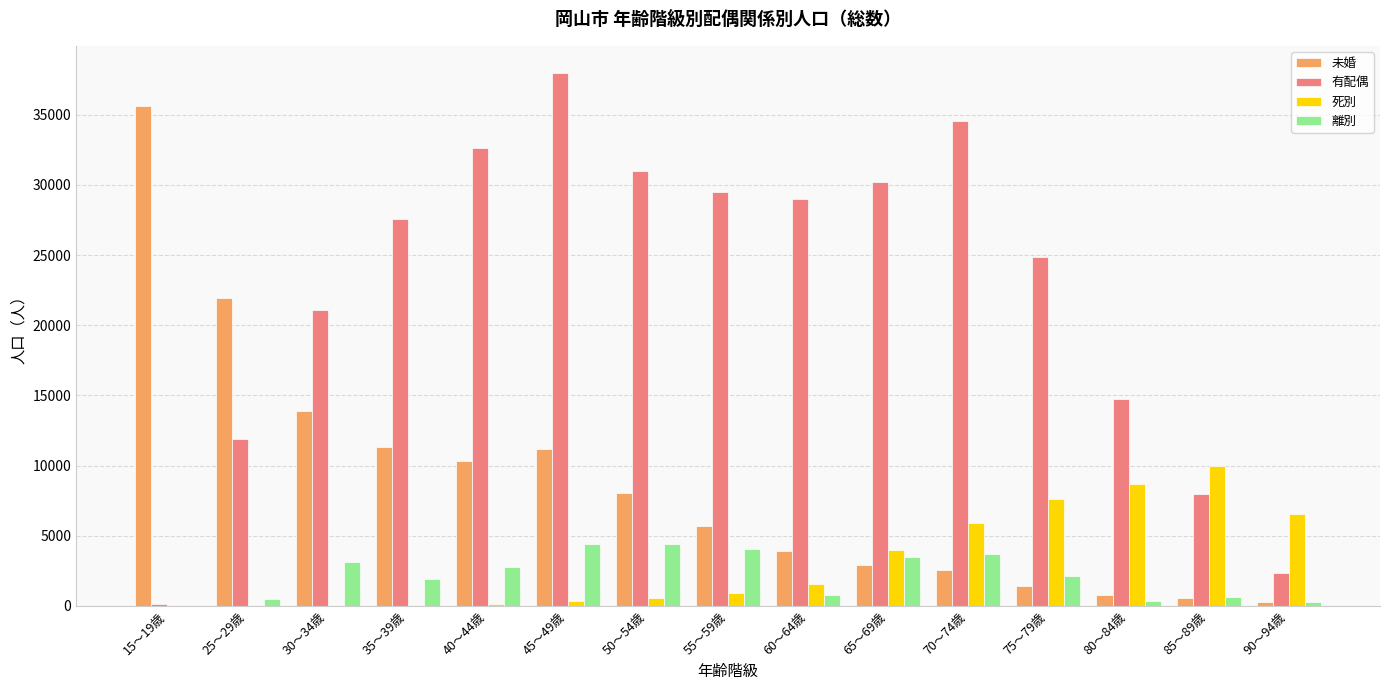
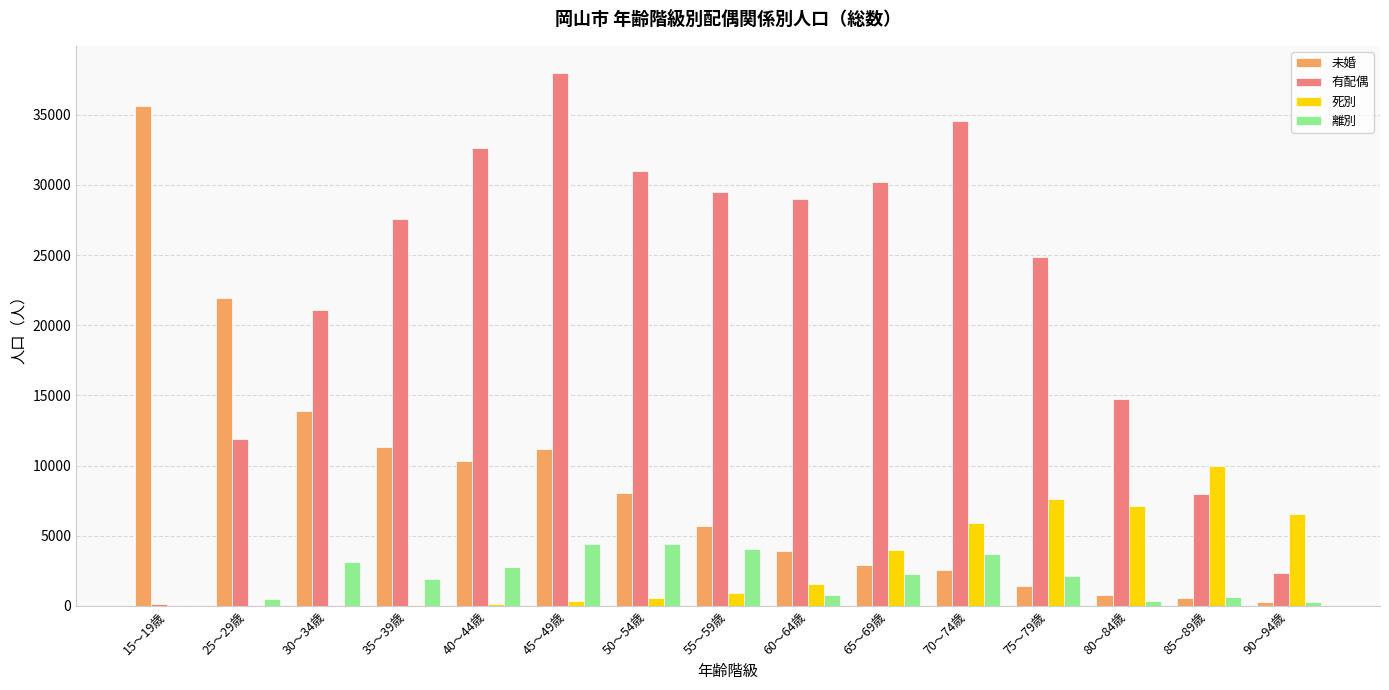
離別, 65～69歳: 3500 -> 2300
死別, 80～84歳: 8700 -> 7100
